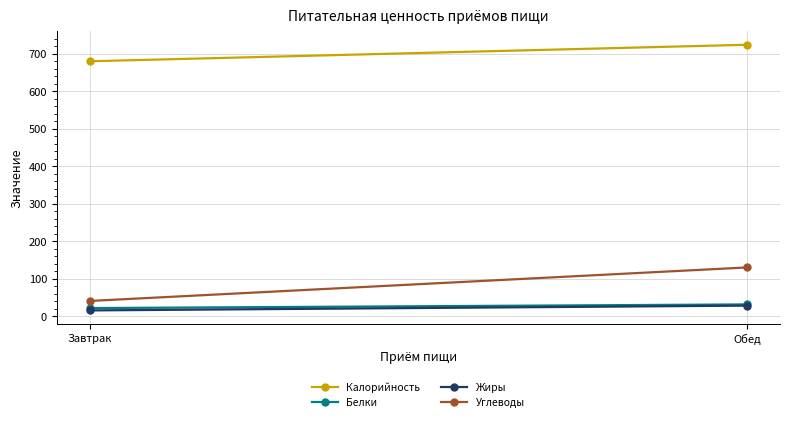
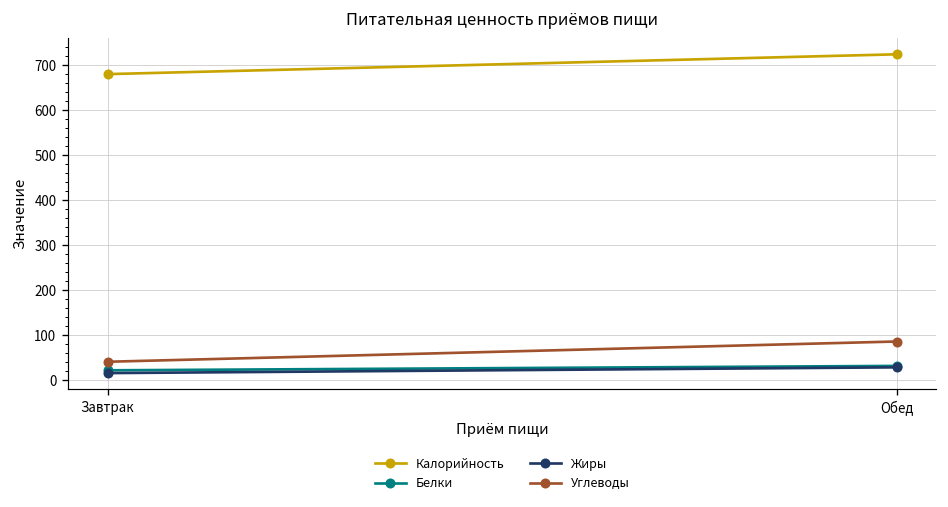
Углеводы, Обед: 130 -> 90
